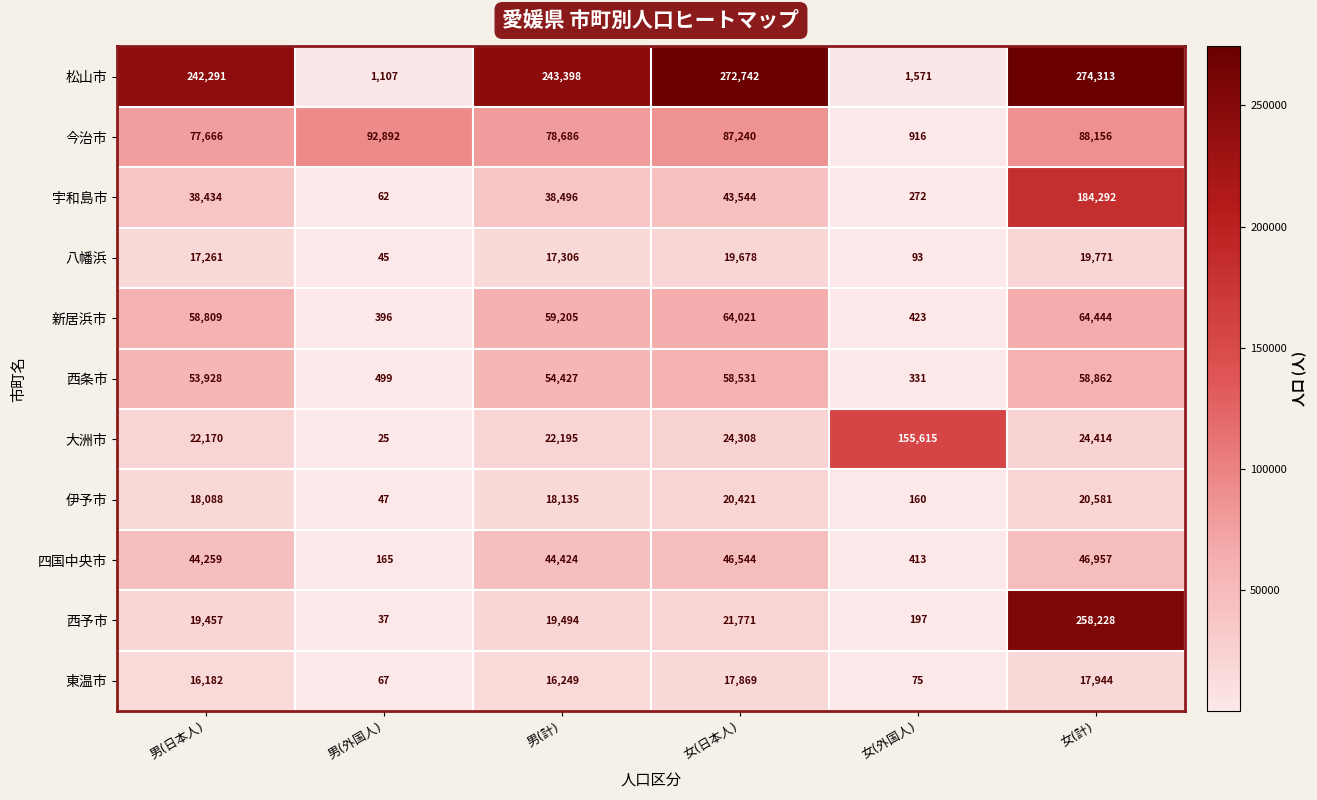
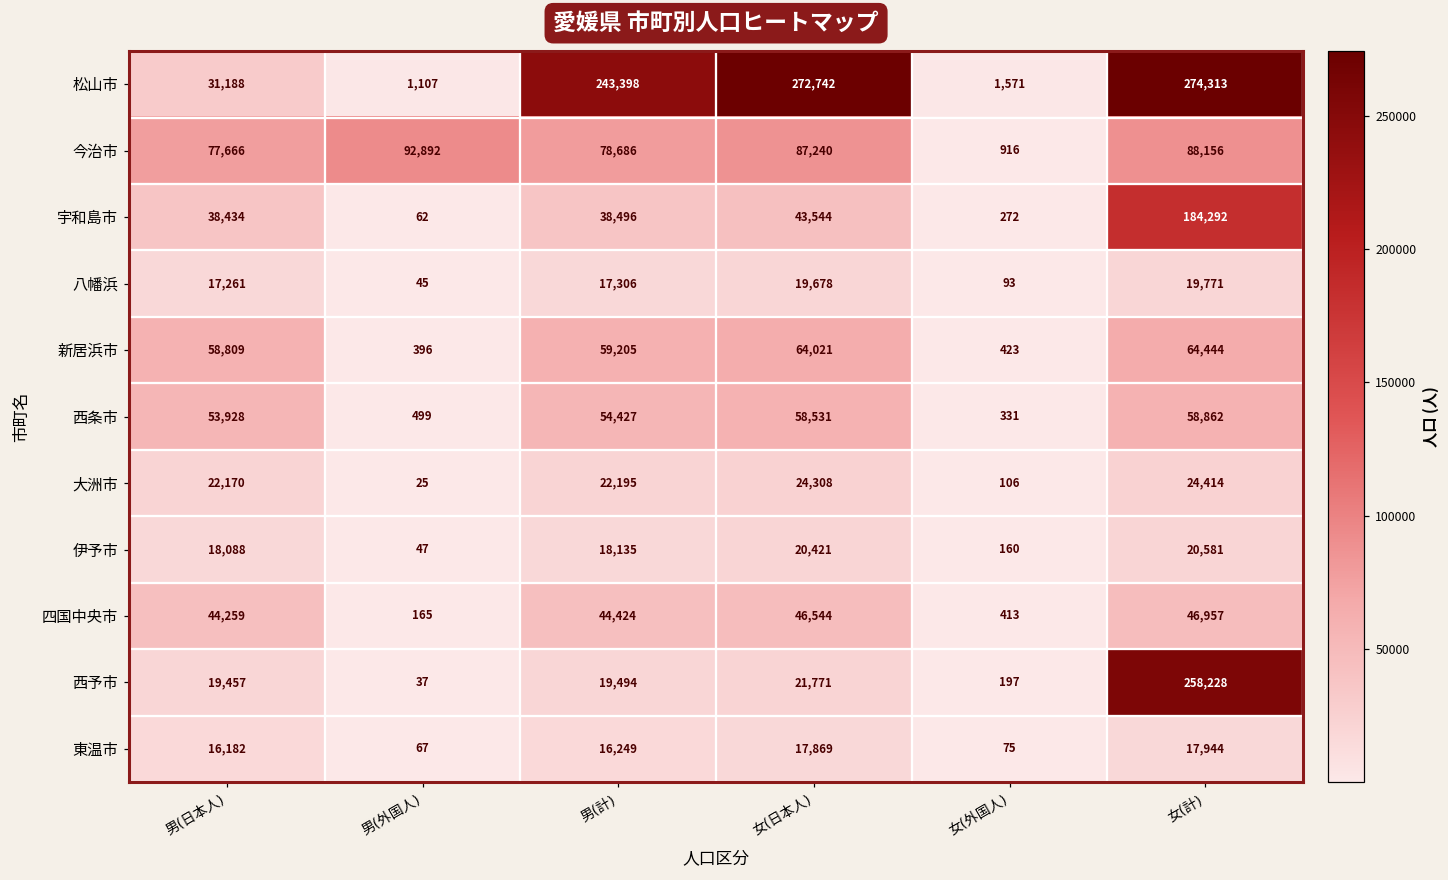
松山市, 男(日本人): 242,291 -> 31,188
大洲市, 女(外国人): 155,615 -> 106
